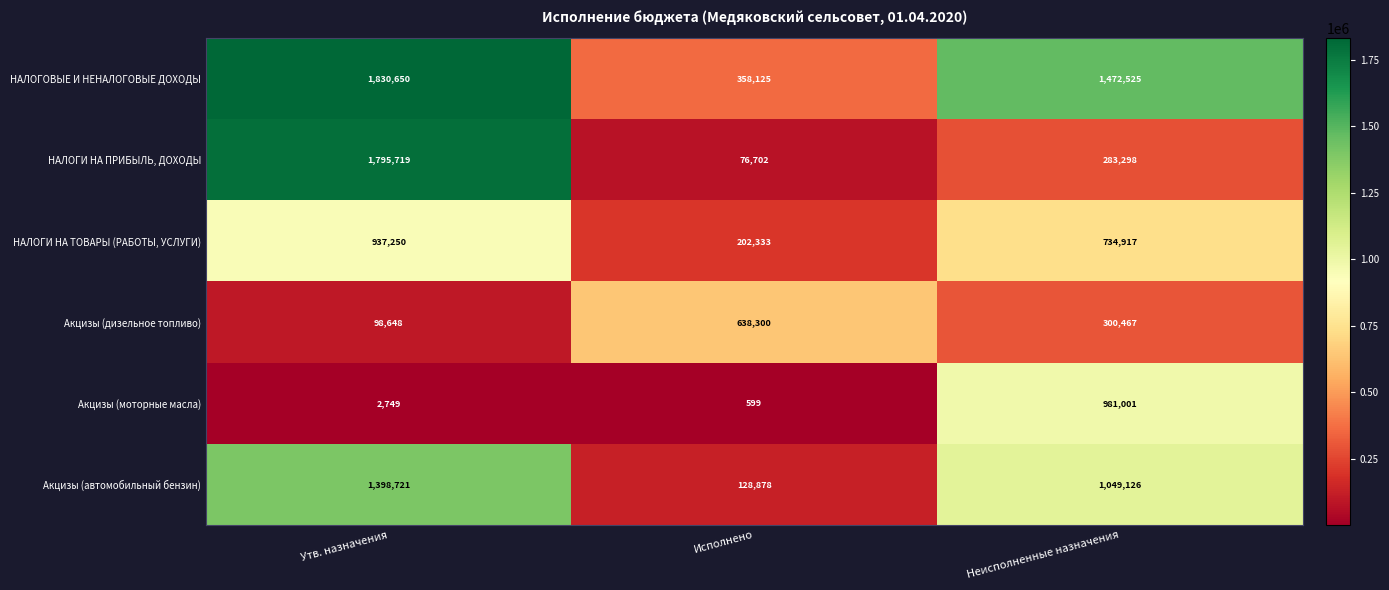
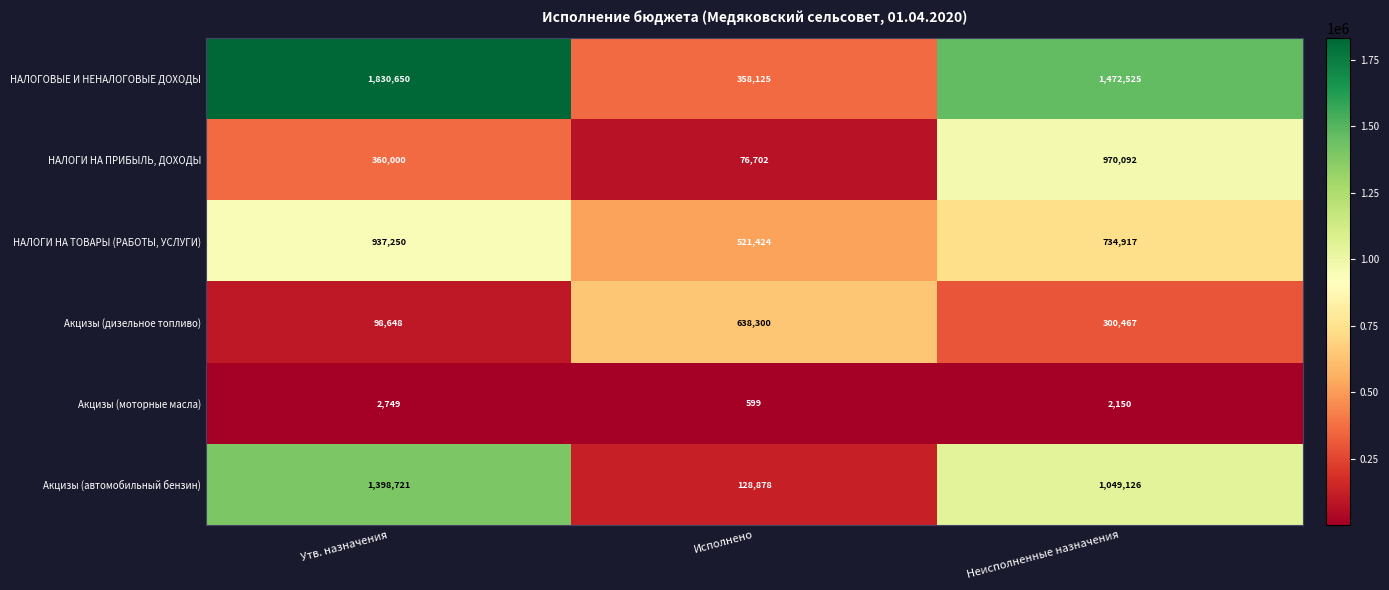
НАЛОГИ НА ПРИБЫЛЬ, ДОХОДЫ, Утв. назначения: 1,795,719 -> 360,000
НАЛОГИ НА ПРИБЫЛЬ, ДОХОДЫ, Неисполненные назначения: 283,298 -> 970,092
НАЛОГИ НА ТОВАРЫ (РАБОТЫ, УСЛУГИ), Исполнено: 202,333 -> 521,424
Акцизы (моторные масла), Неисполненные назначения: 981,001 -> 2,150
